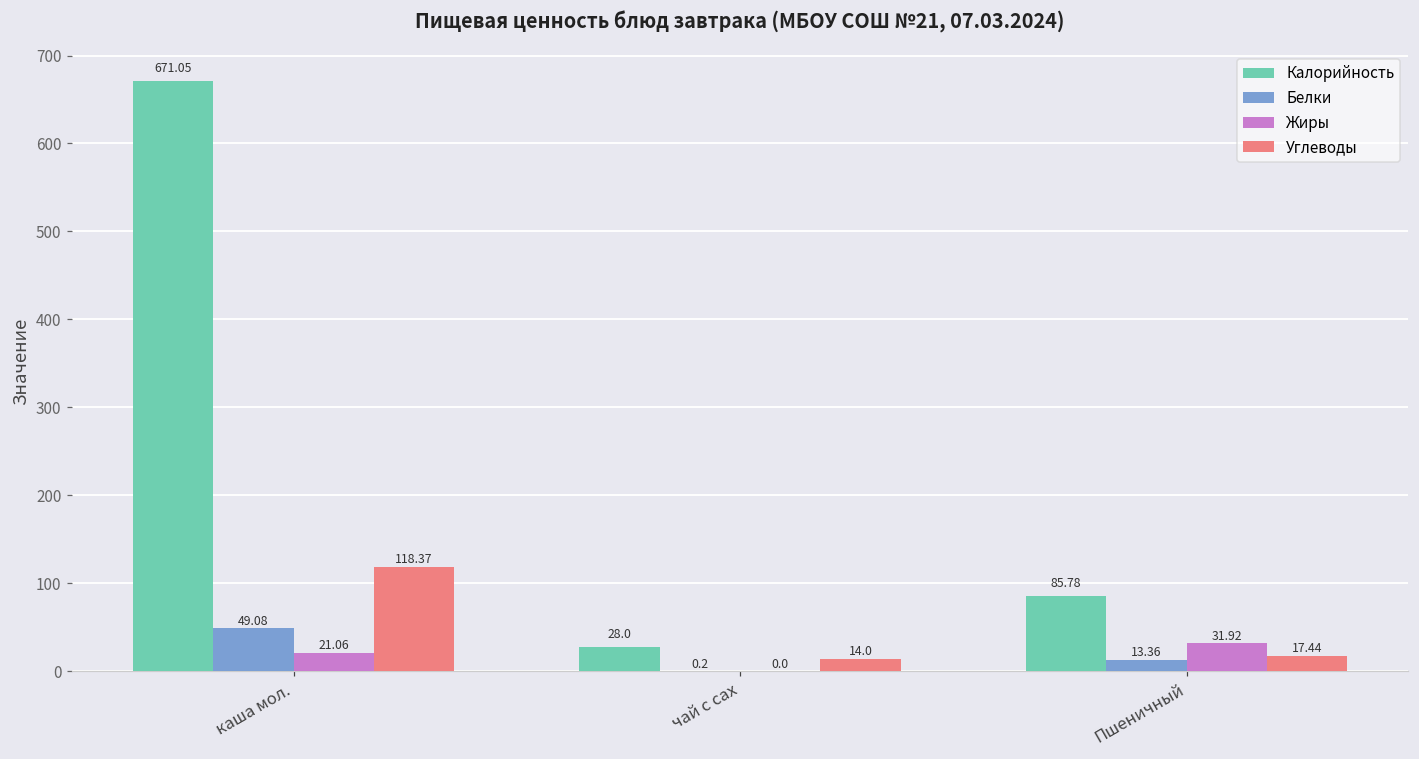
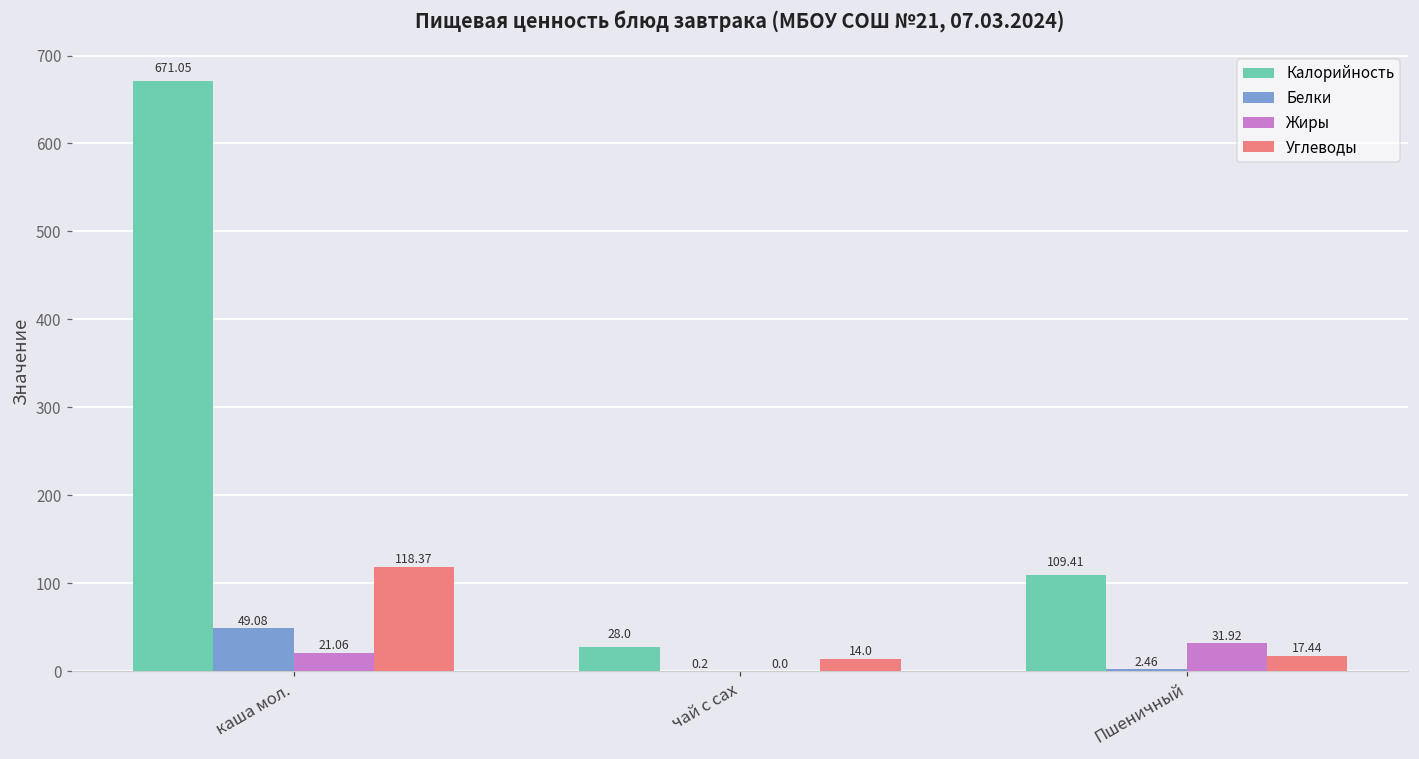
Калорийность, Пшеничный: 85.78 -> 109.41
Белки, Пшеничный: 13.36 -> 2.46
